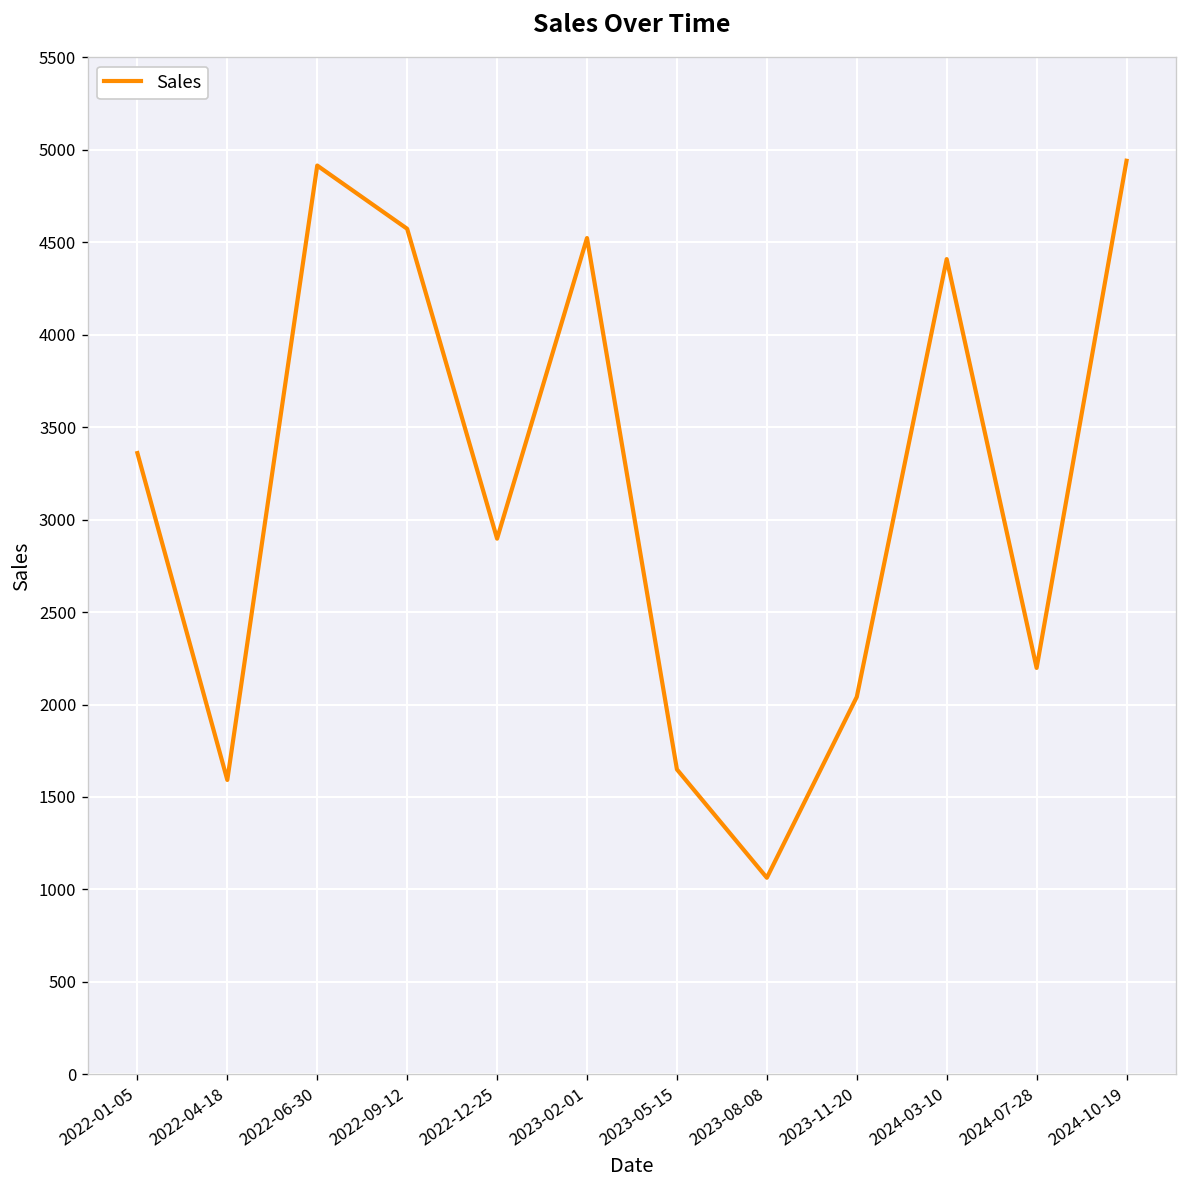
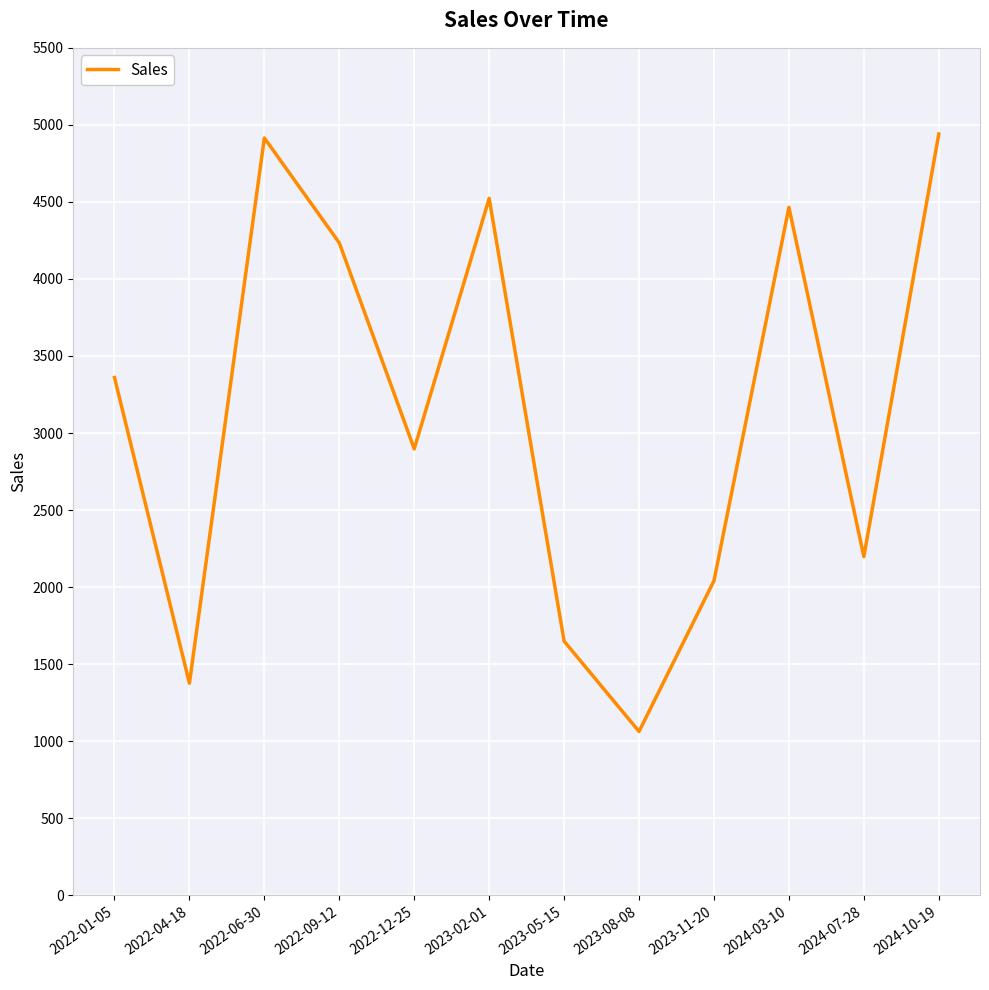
2022-04-18: 1590 -> 1380
2022-09-12: 4570 -> 4230
2024-03-10: 4410 -> 4470
